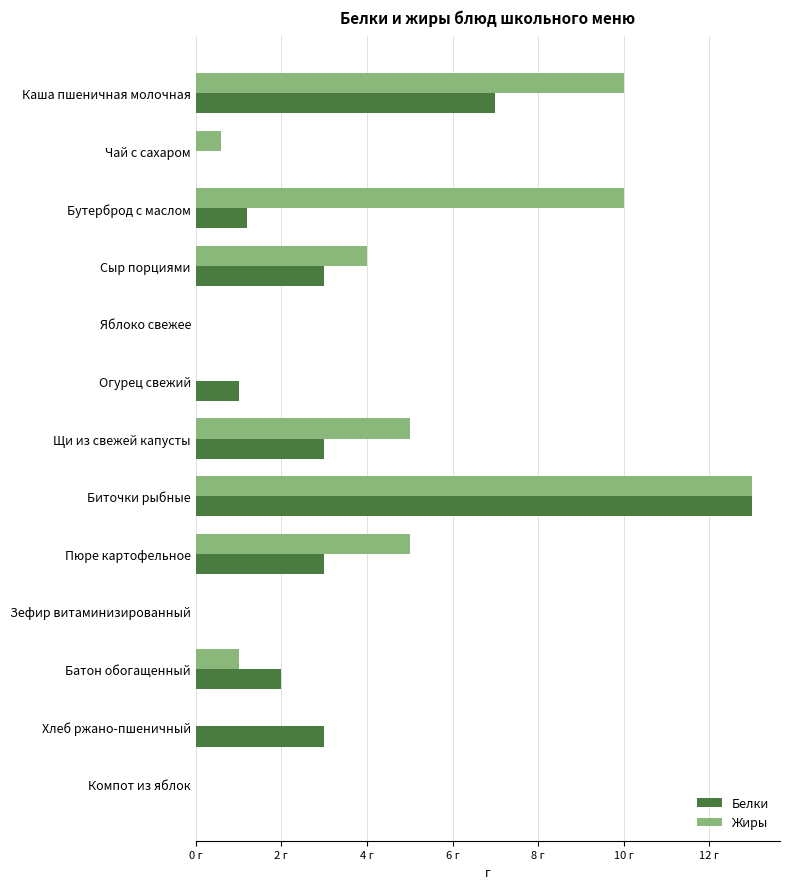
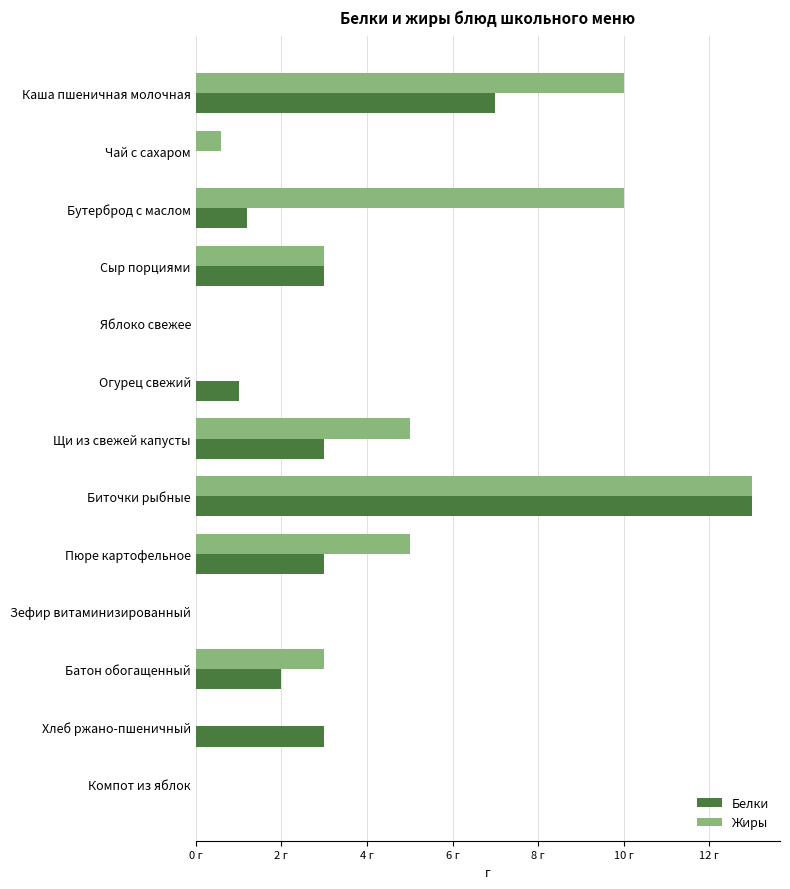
Жиры, Сыр порциями: 4 г -> 3 г
Жиры, Батон обогащенный: 1 г -> 3 г
